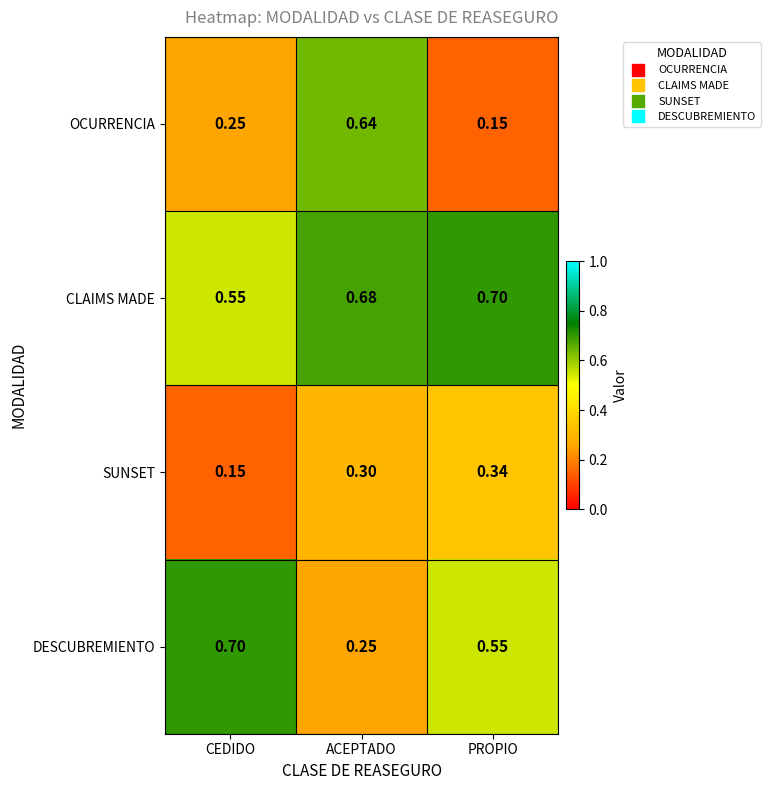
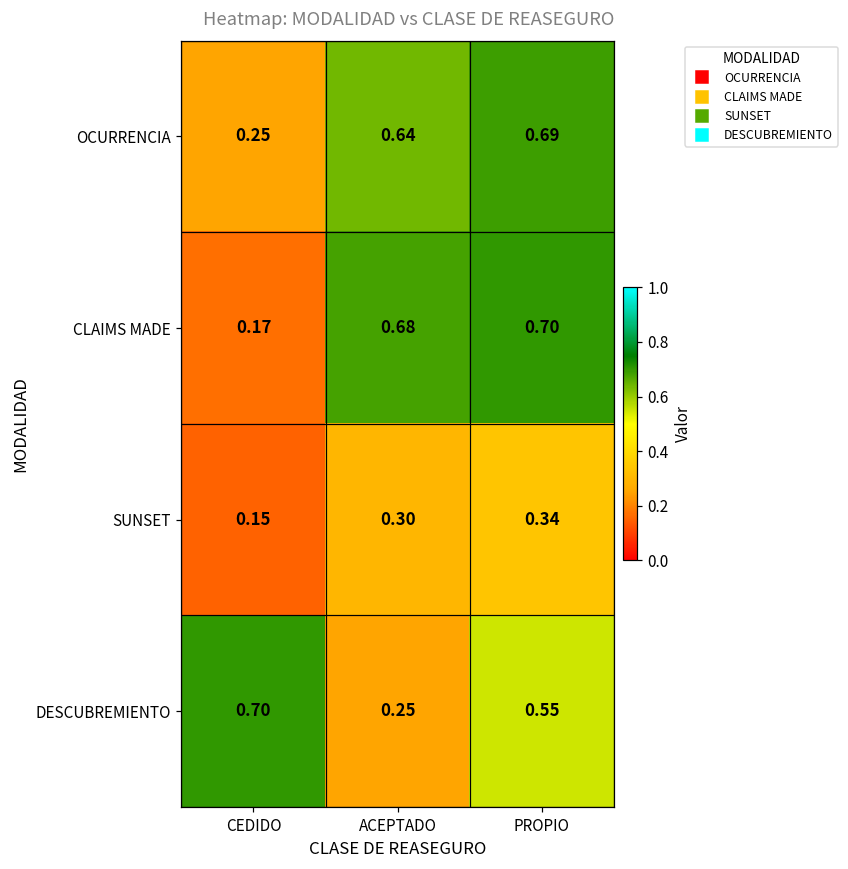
OCURRENCIA, PROPIO: 0.15 -> 0.69
CLAIMS MADE, CEDIDO: 0.55 -> 0.17
